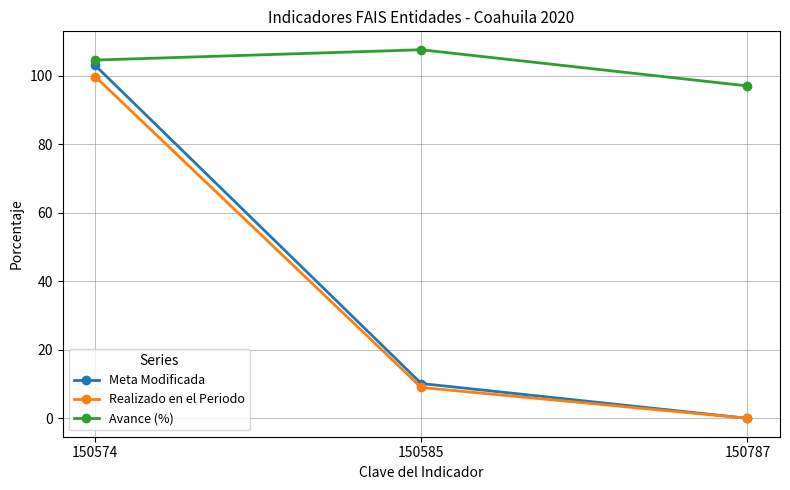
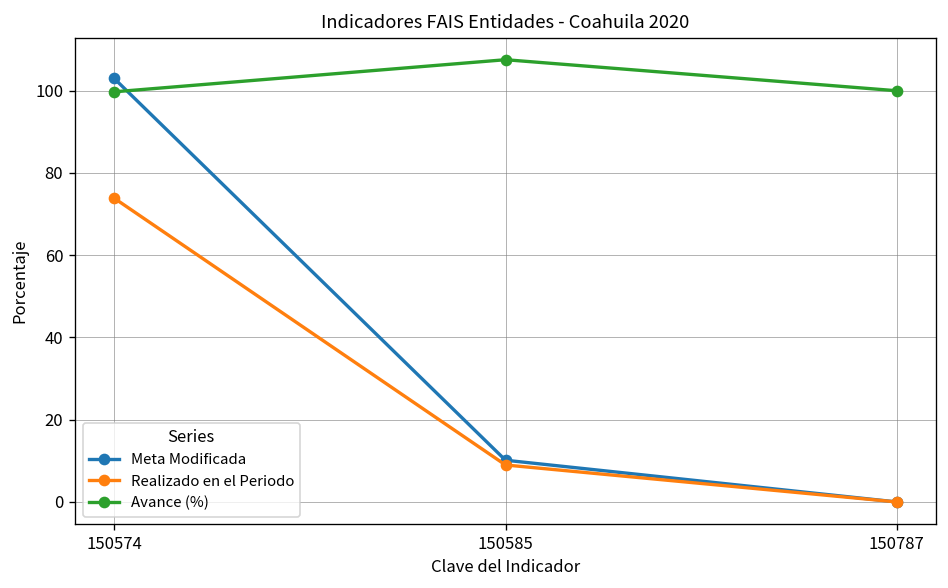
Realizado en el Periodo, 150574: 100 -> 74
Avance (%), 150574: 105 -> 100
Avance (%), 150787: 97 -> 100
